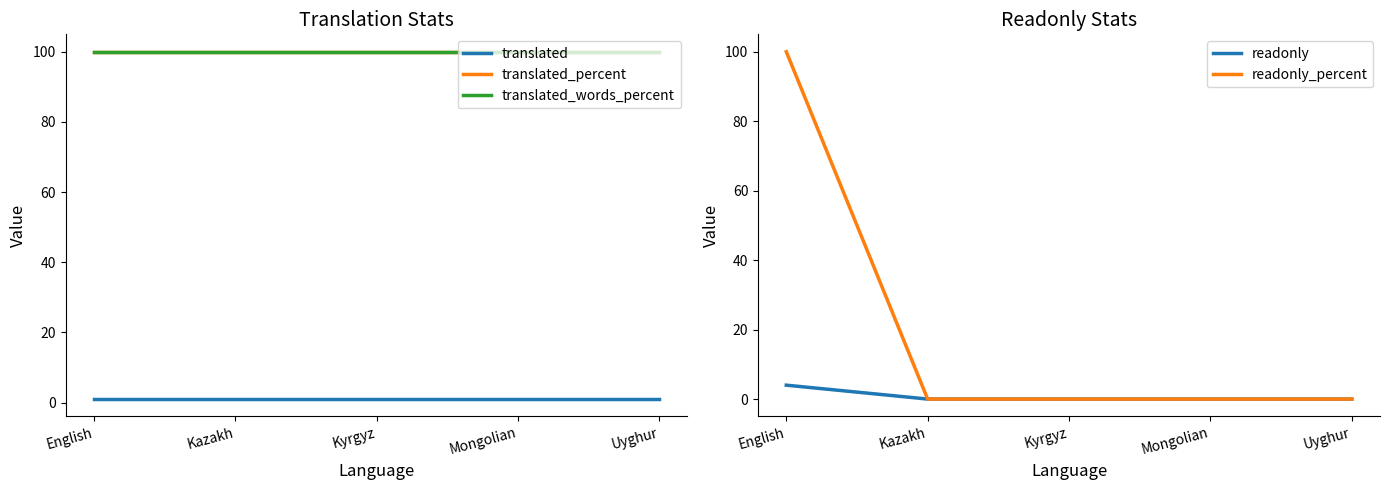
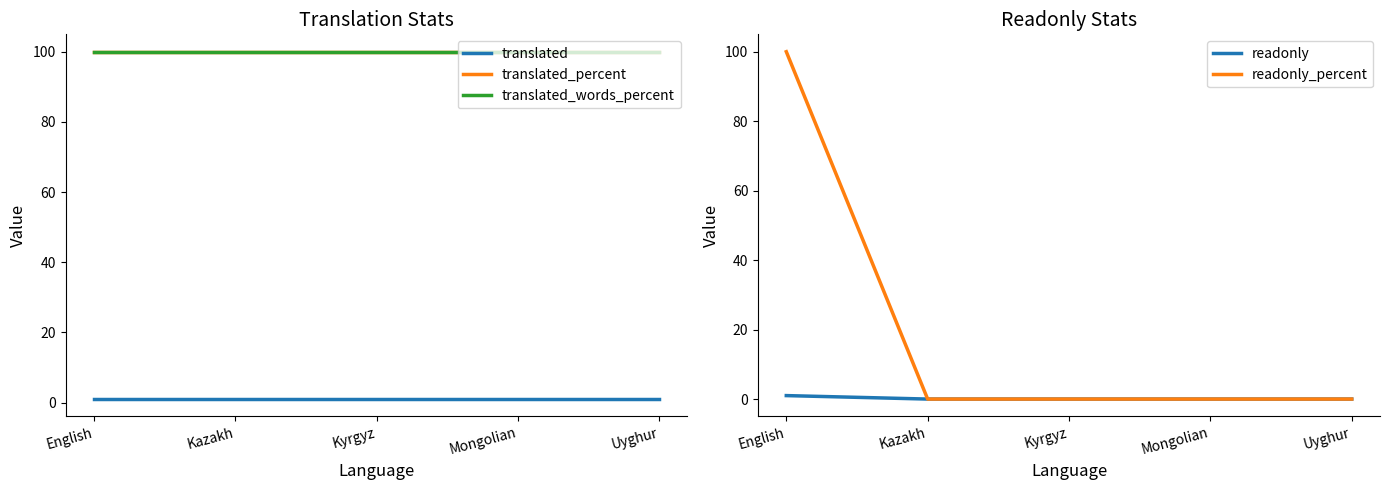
Readonly Stats, readonly, English: 4 -> 1
